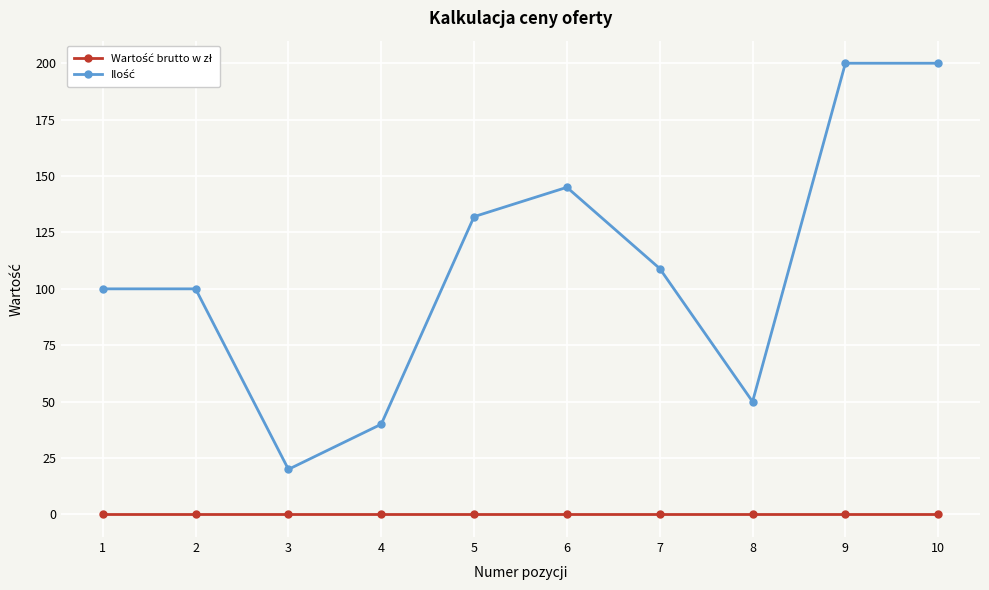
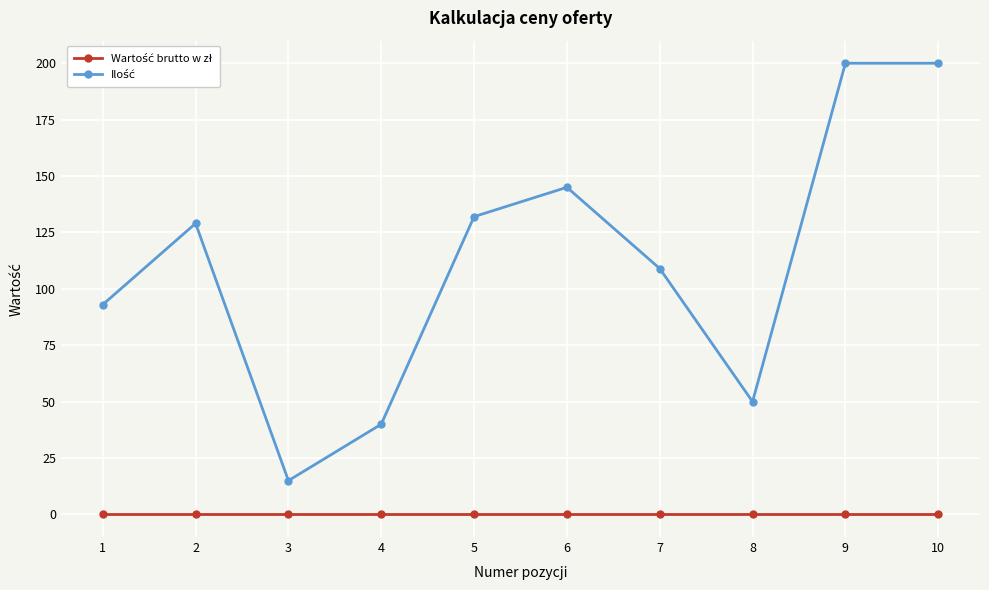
Ilość, 1: 100 -> 93
Ilość, 2: 100 -> 129
Ilość, 3: 20 -> 15
